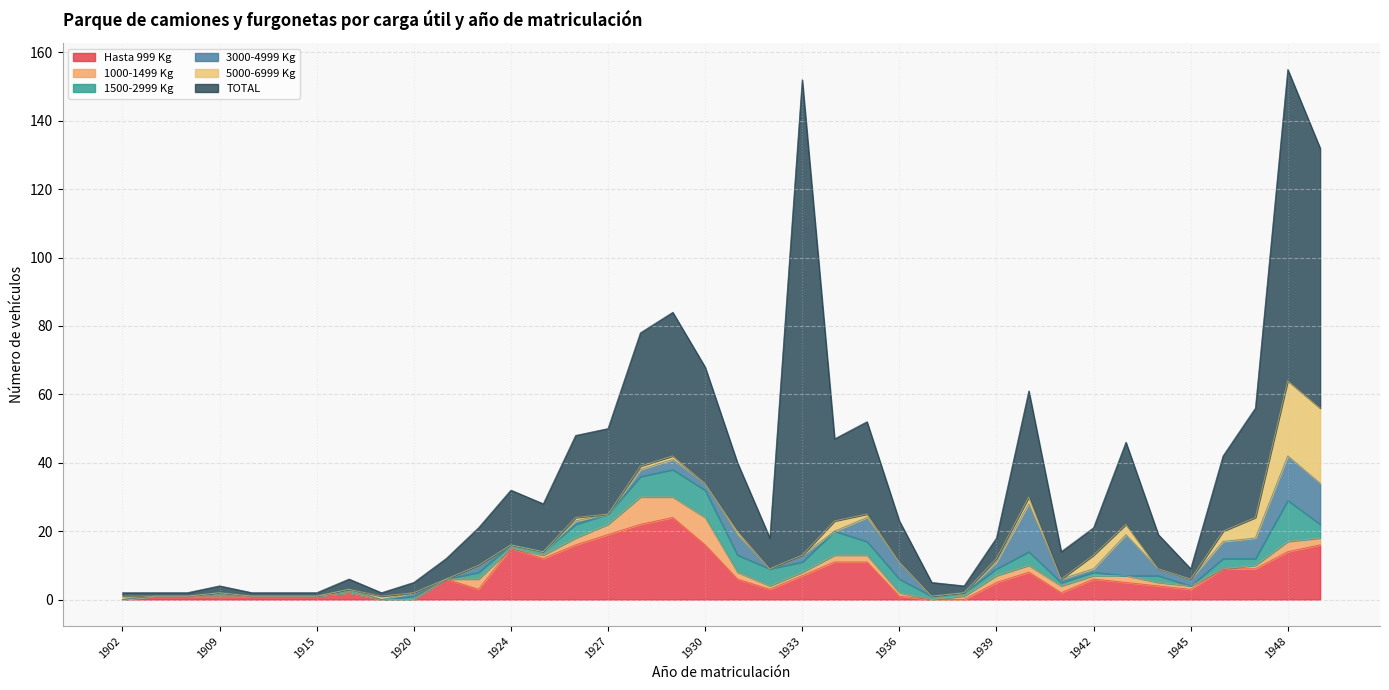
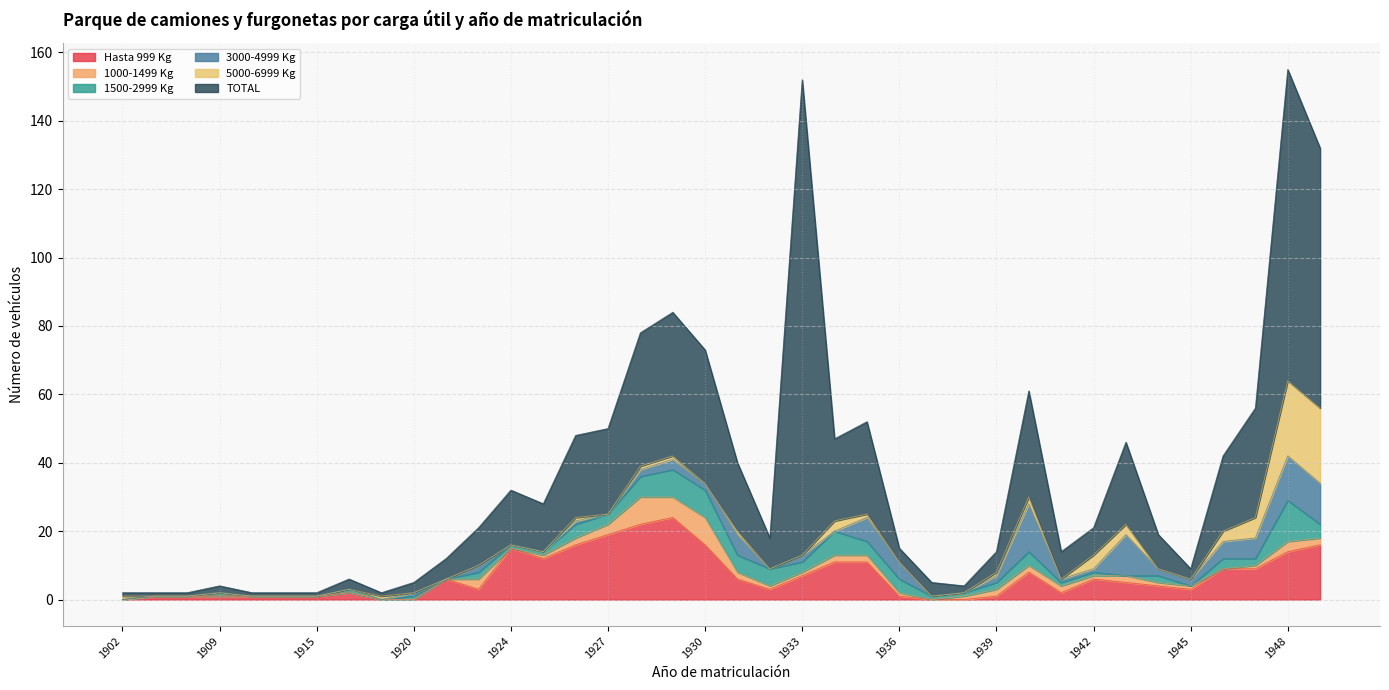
TOTAL, 1930: 34 -> 39
TOTAL, 1936: 12 -> 4
Hasta 999 Kg, 1939: 5 -> 1
